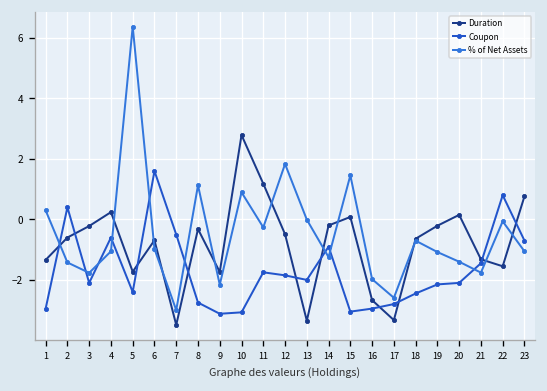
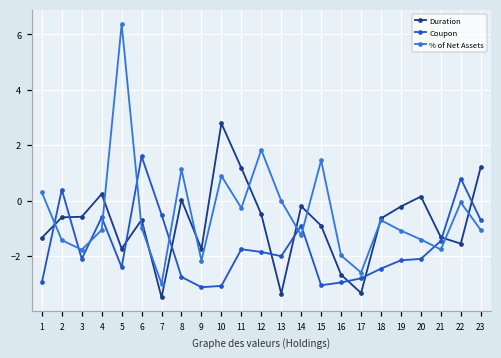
Duration, 3: -0.2 -> -0.6
Duration, 8: -0.3 -> 0.0
Duration, 15: 0.1 -> -0.9
Duration, 23: 0.8 -> 1.2
